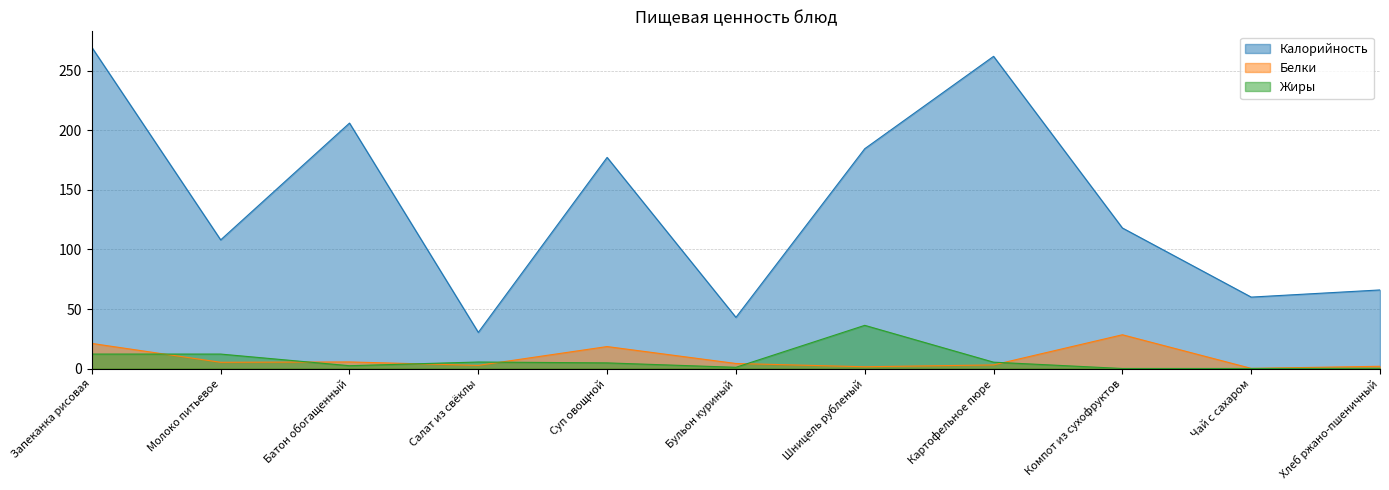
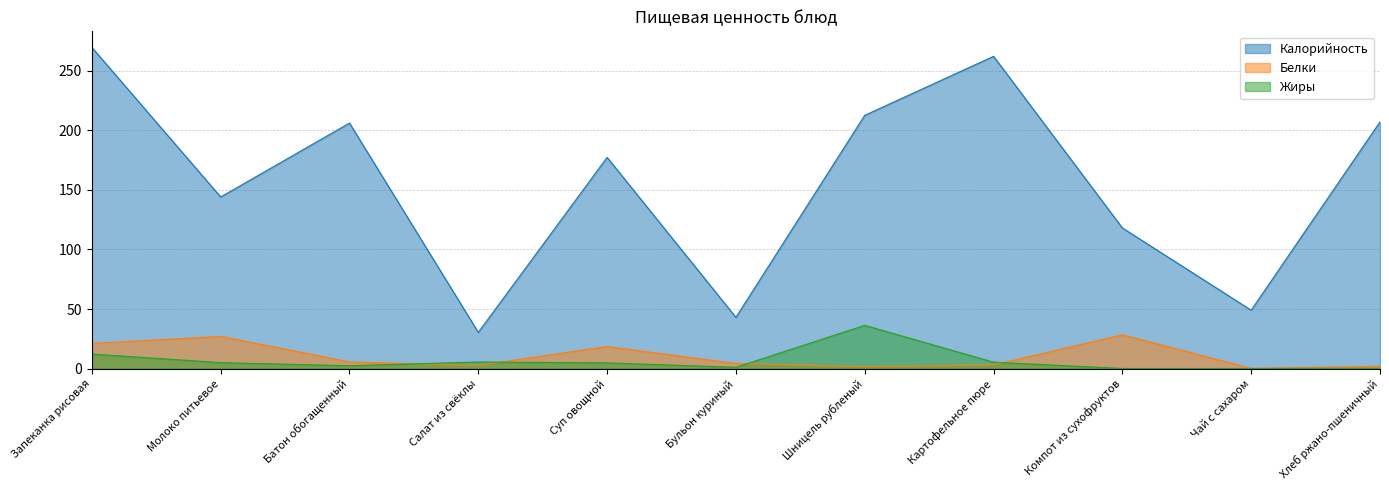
Калорийность, Молоко питьевое: 108 -> 144
Белки, Молоко питьевое: 5 -> 27
Жиры, Молоко питьевое: 12 -> 5
Калорийность, Шницель рубленый: 185 -> 213
Калорийность, Чай с сахаром: 60 -> 49
Калорийность, Хлеб ржано-пшеничный: 66 -> 207
